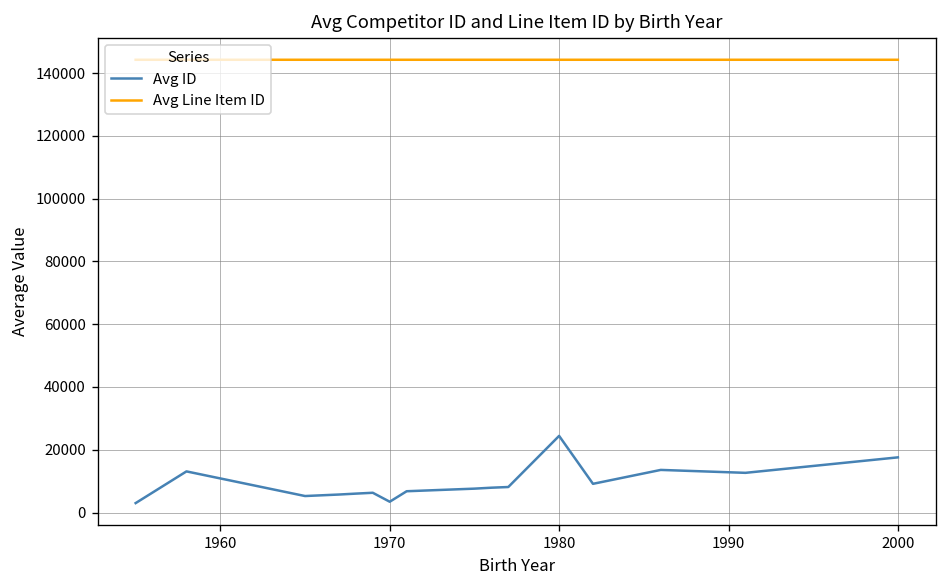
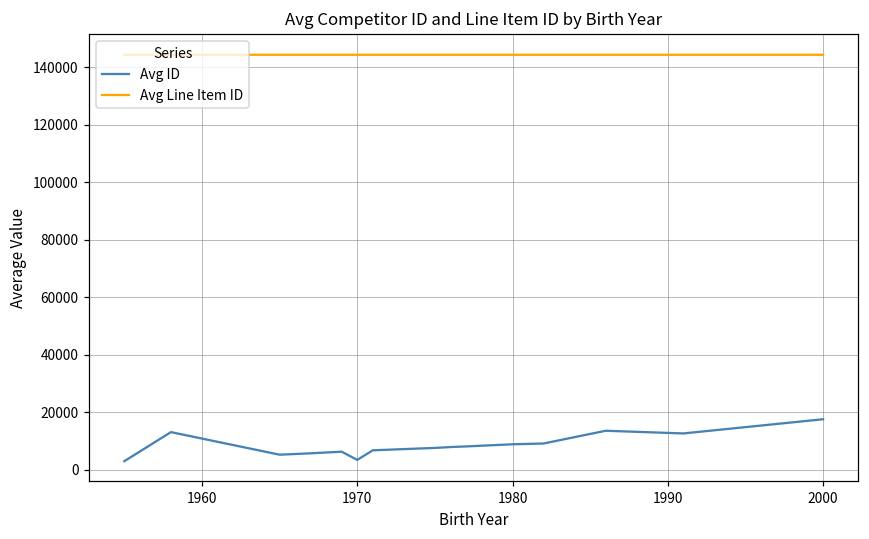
Avg ID, 1980: 24000 -> 9000
